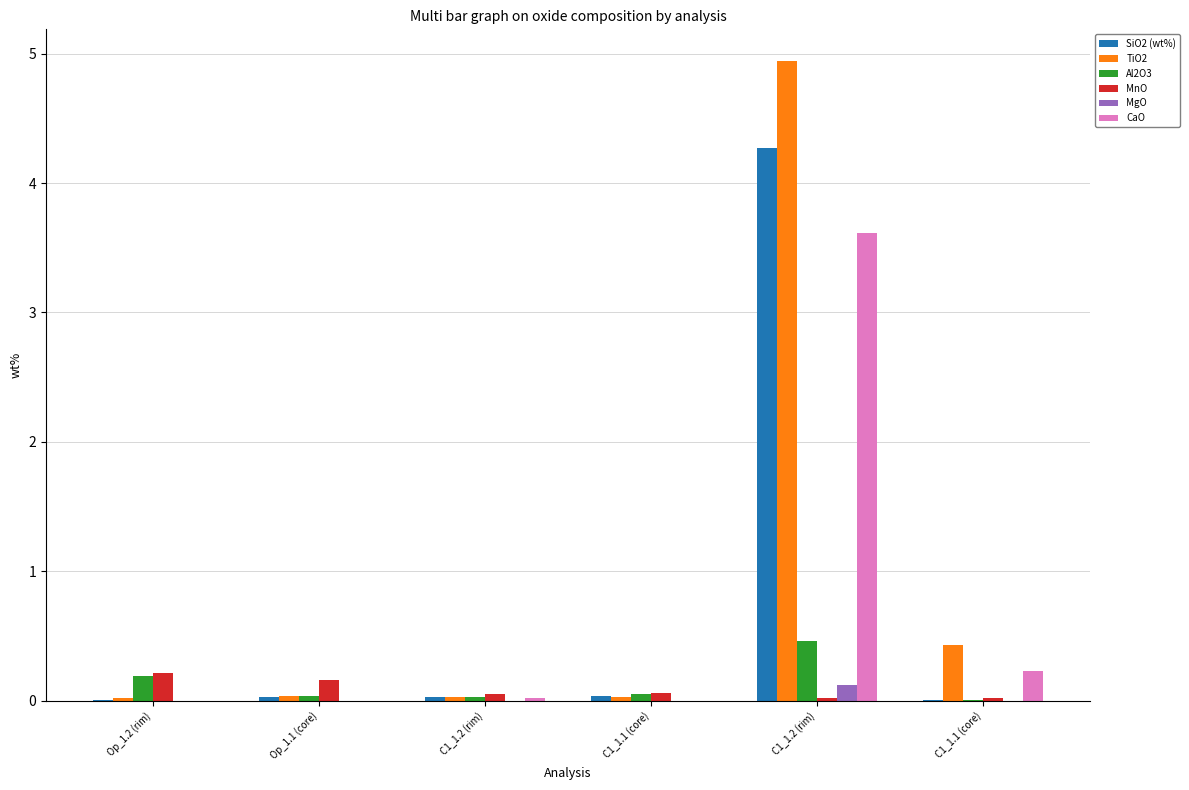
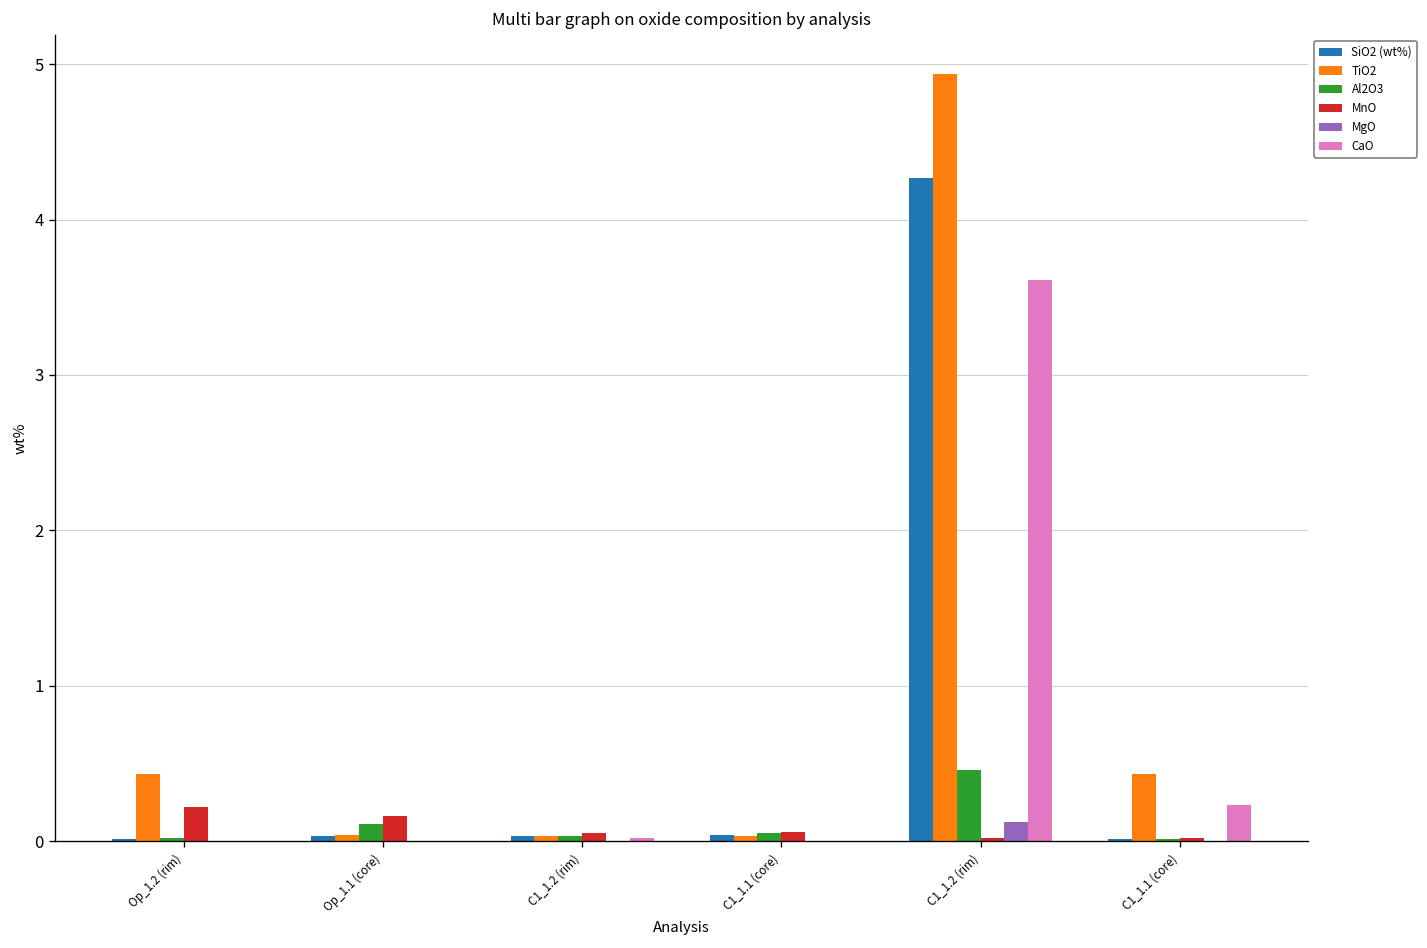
TiO2, Op_1.2 (rim): 0.02 -> 0.43
Al2O3, Op_1.2 (rim): 0.19 -> 0.02
Al2O3, Op_1.1 (core): 0.04 -> 0.11
